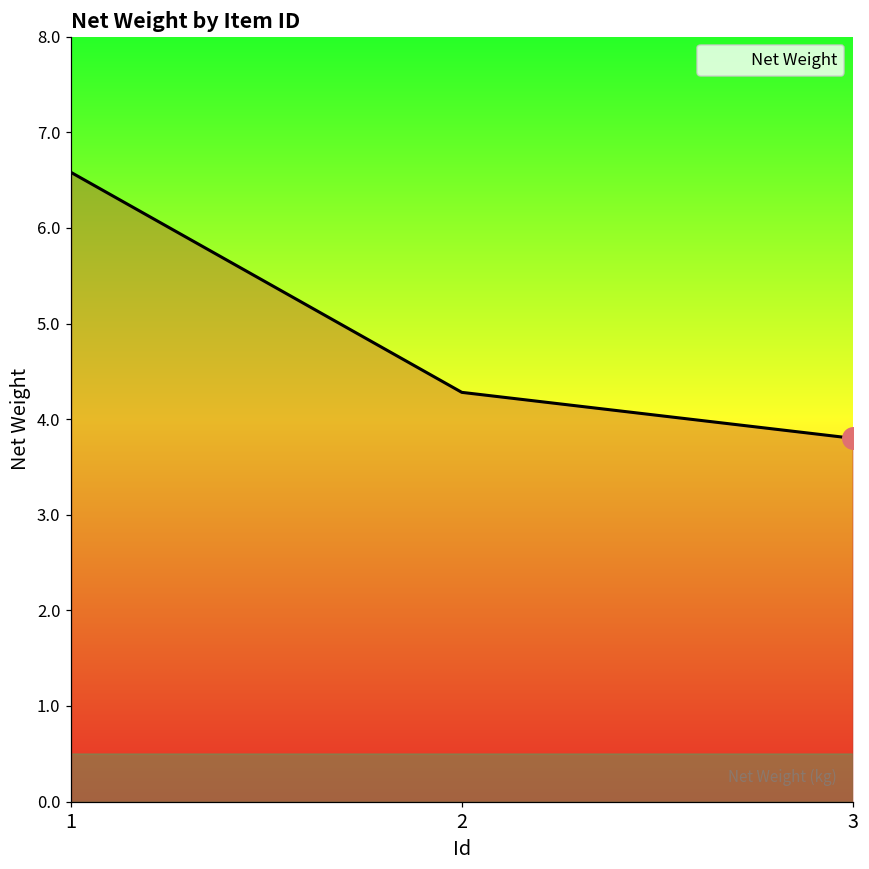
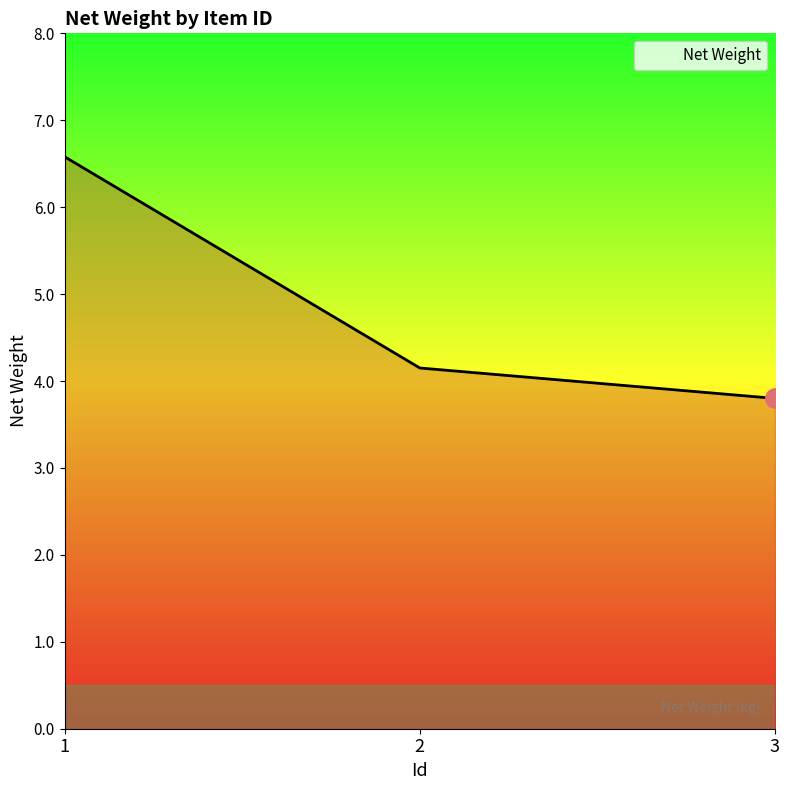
Net Weight, 2: 4.3 -> 4.2
